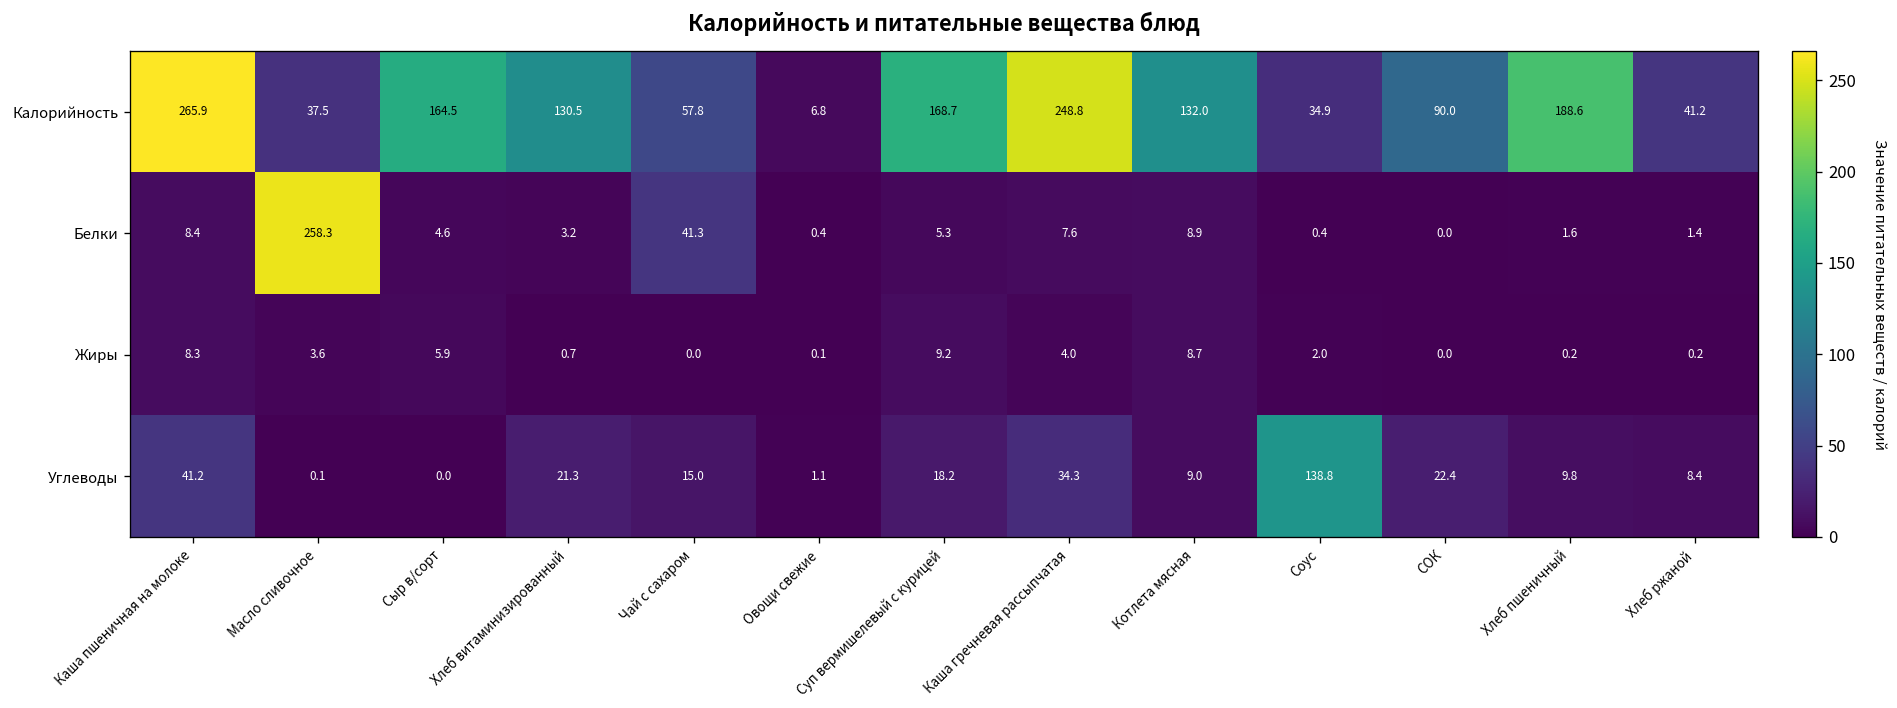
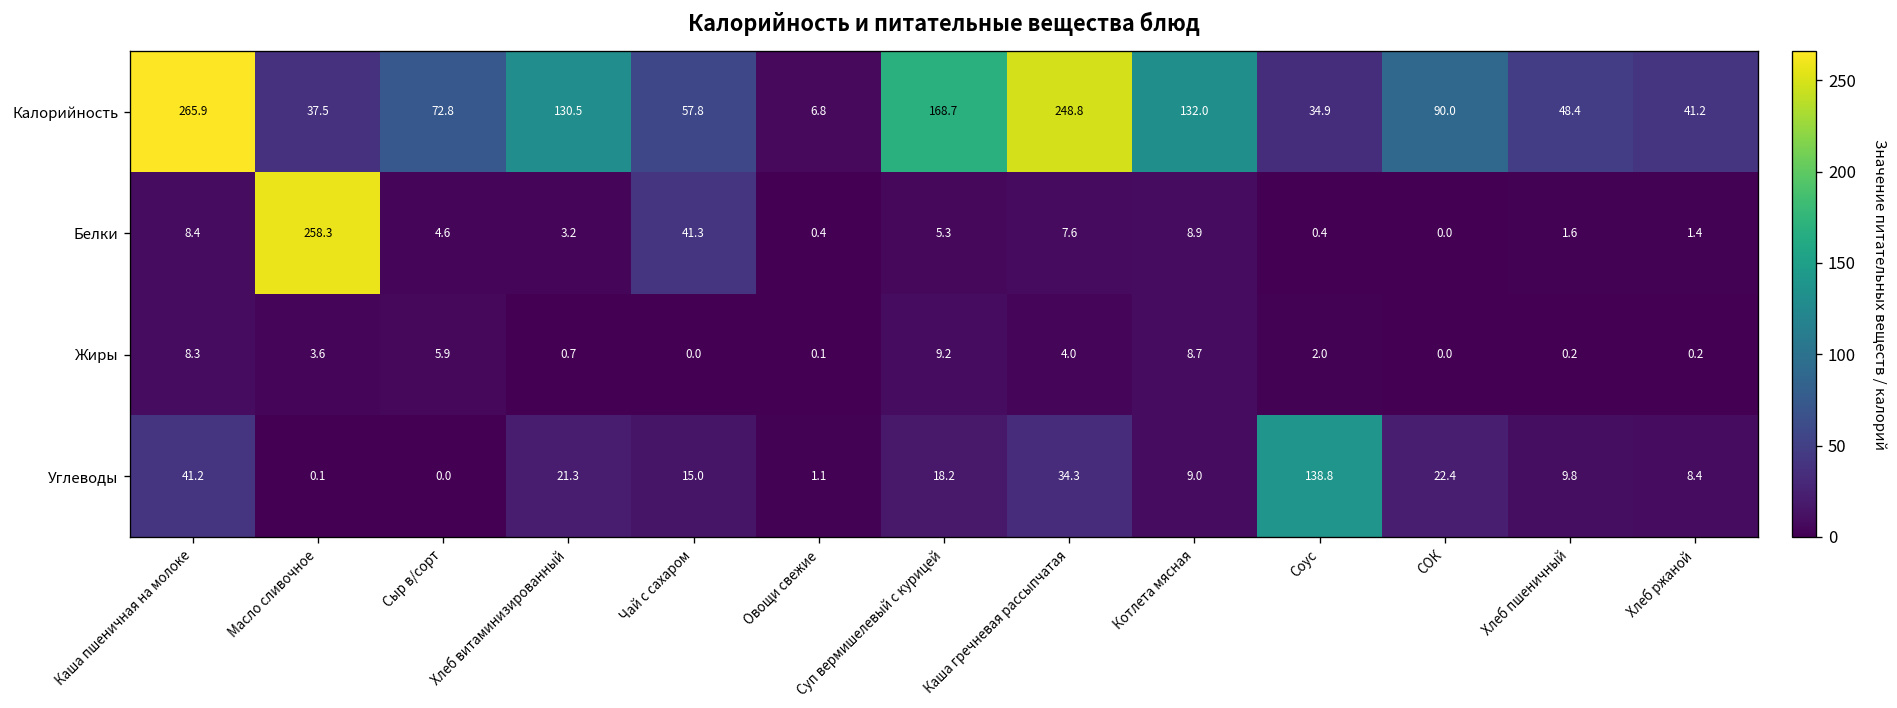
Калорийность, Сыр в/сорт: 164.5 -> 72.8
Калорийность, Хлеб пшеничный: 188.6 -> 48.4
